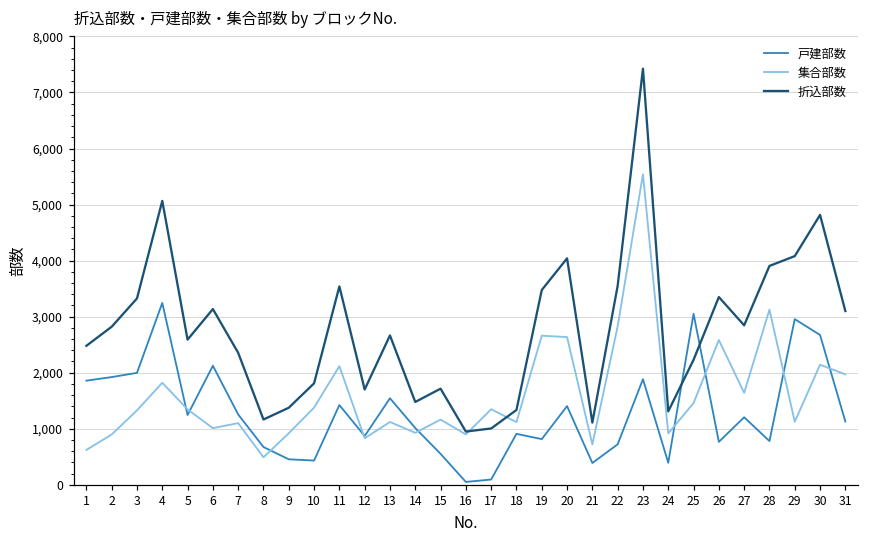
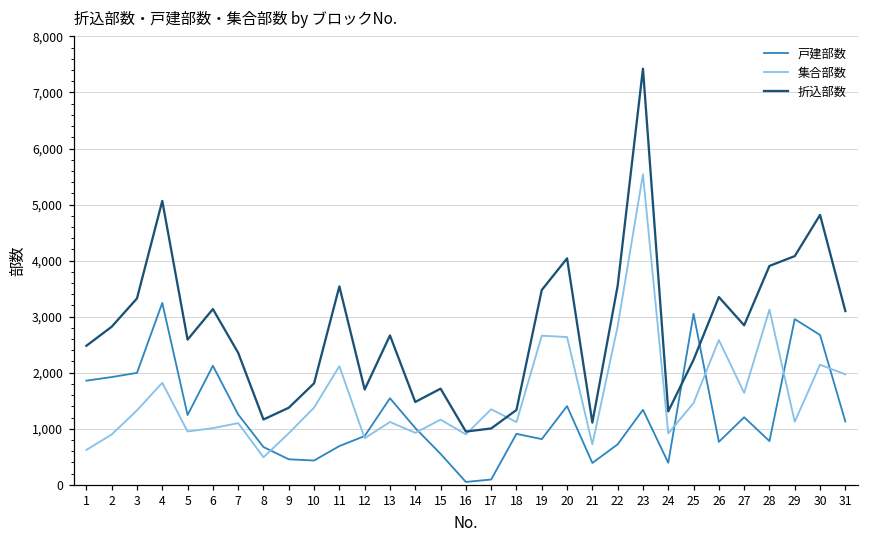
集合部数, 5: 1,300 -> 1,000
戸建部数, 11: 1,400 -> 700
戸建部数, 23: 1,900 -> 1,300
